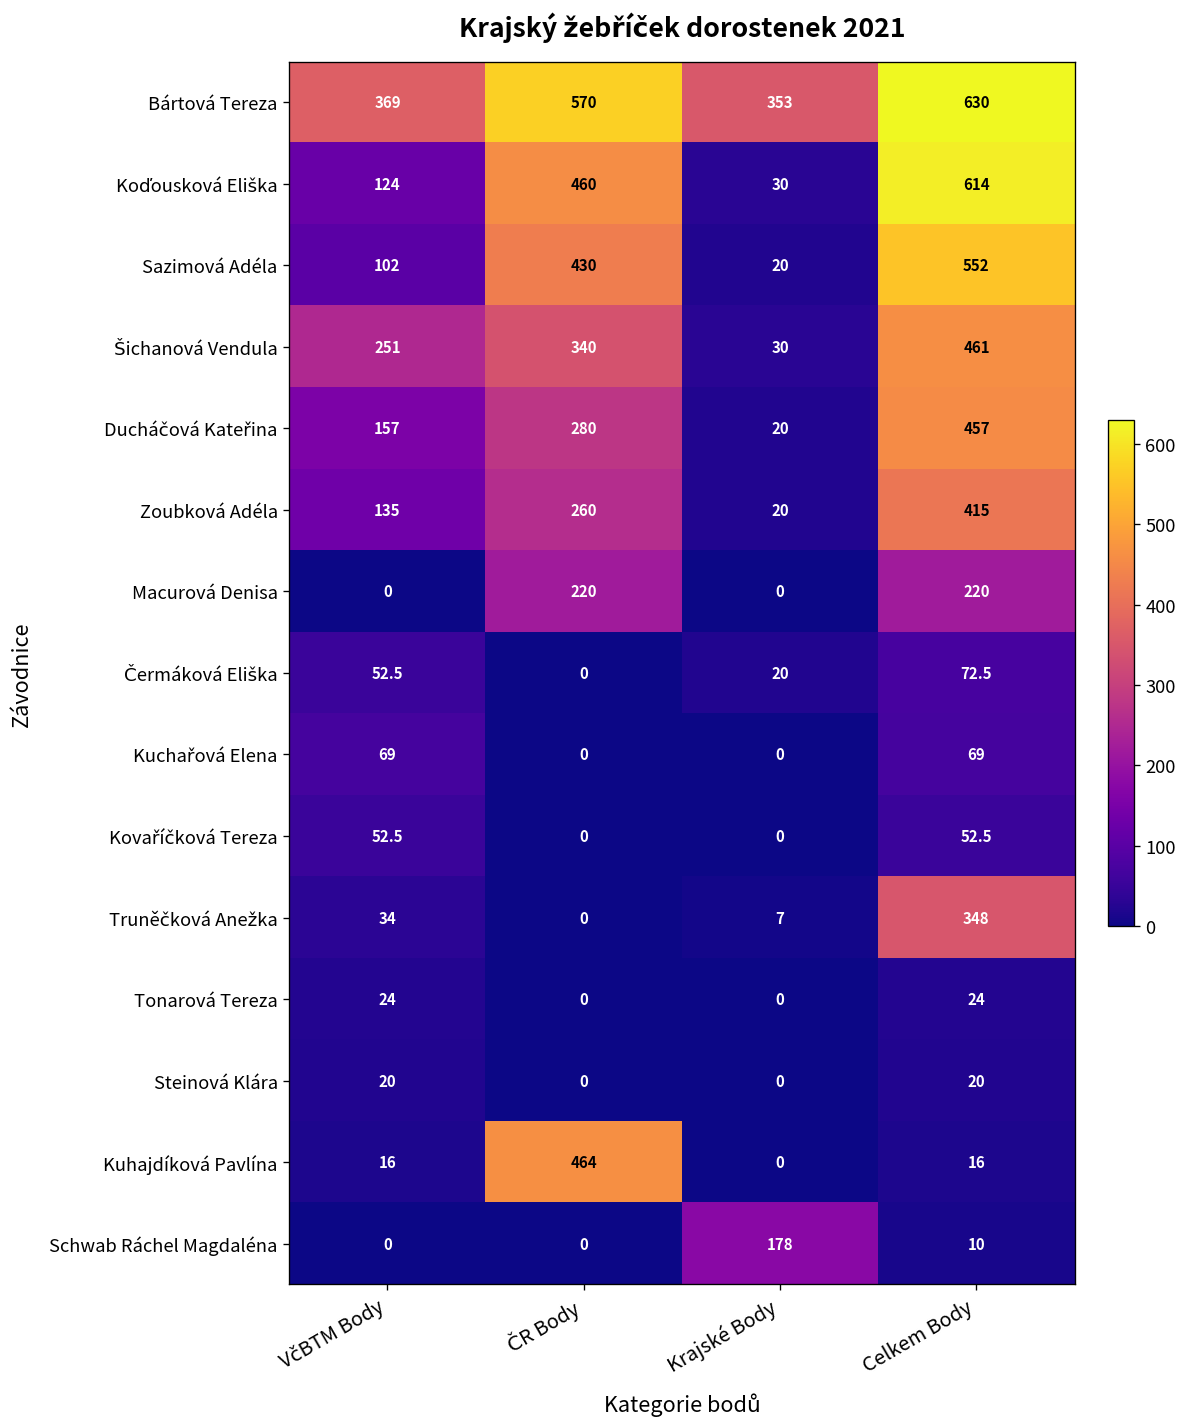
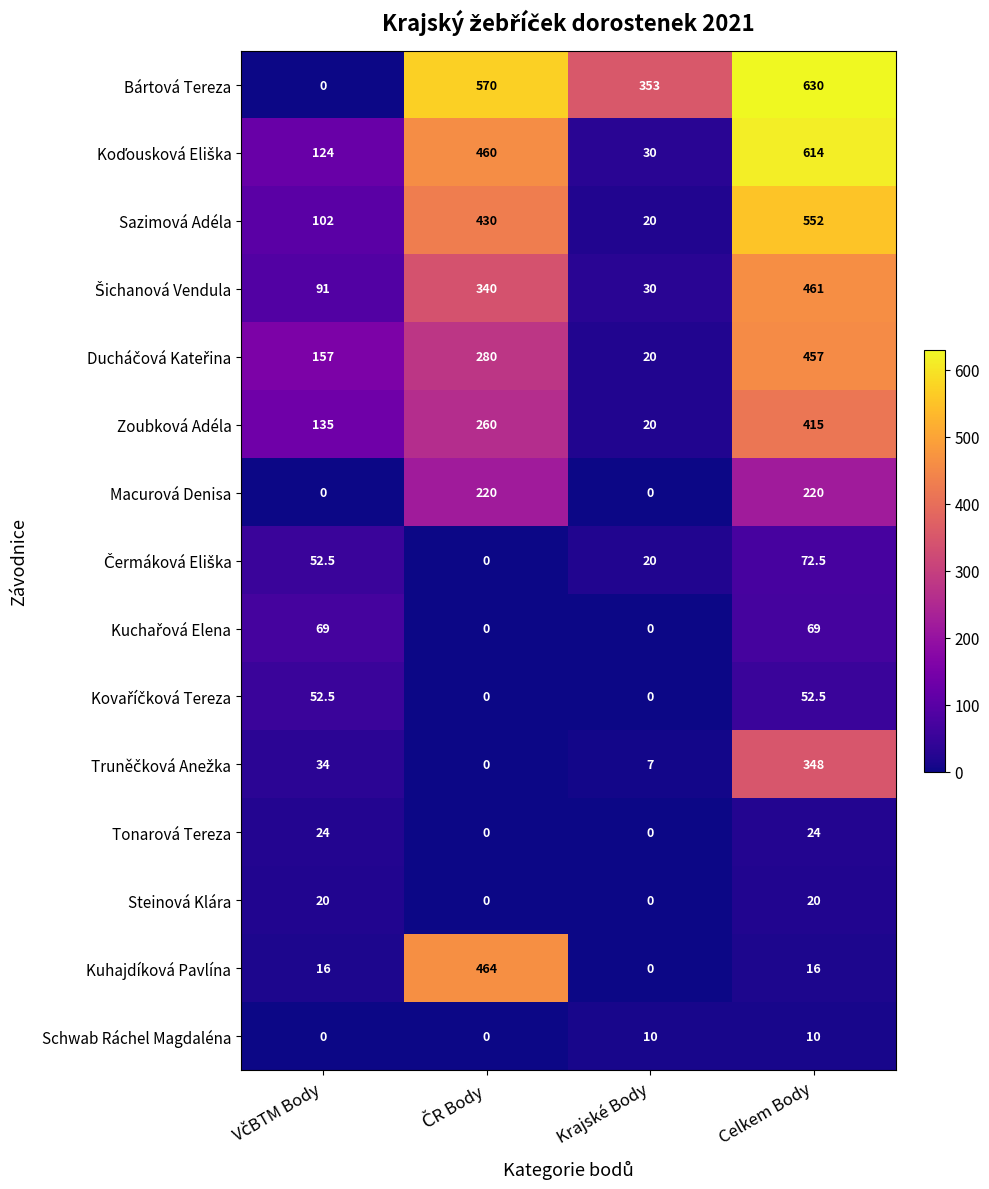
Bártová Tereza, VčBTM Body: 369 -> 0
Šichanová Vendula, VčBTM Body: 251 -> 91
Schwab Ráchel Magdaléna, Krajské Body: 178 -> 10
